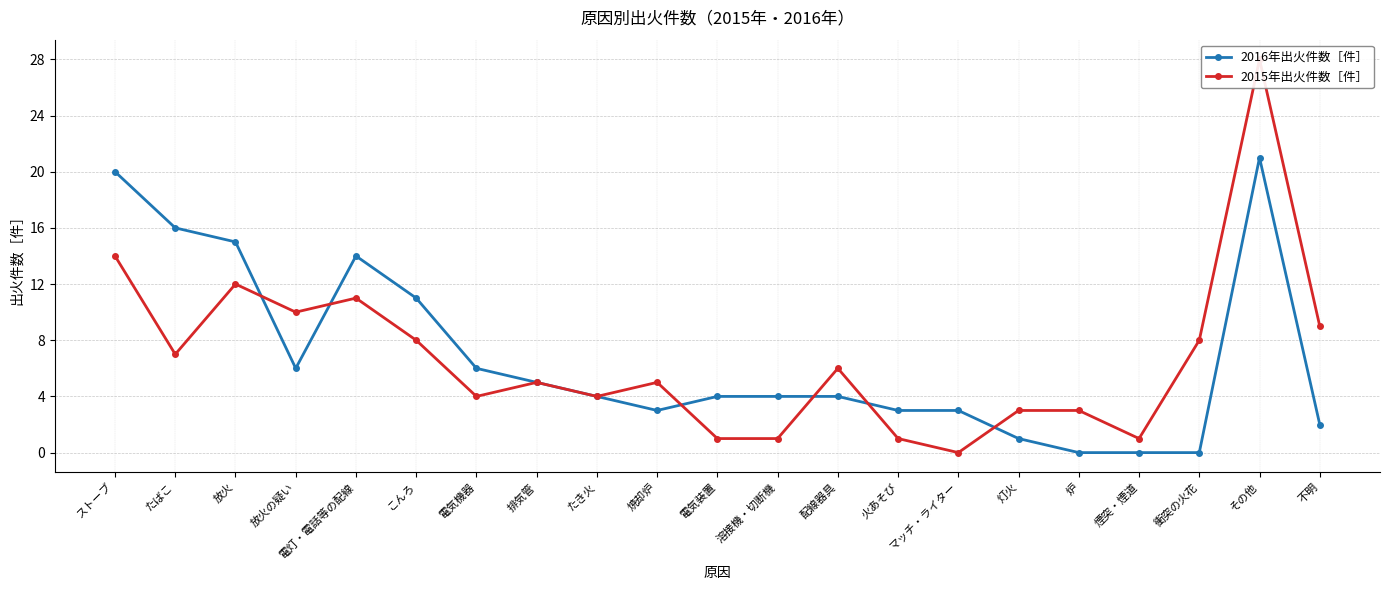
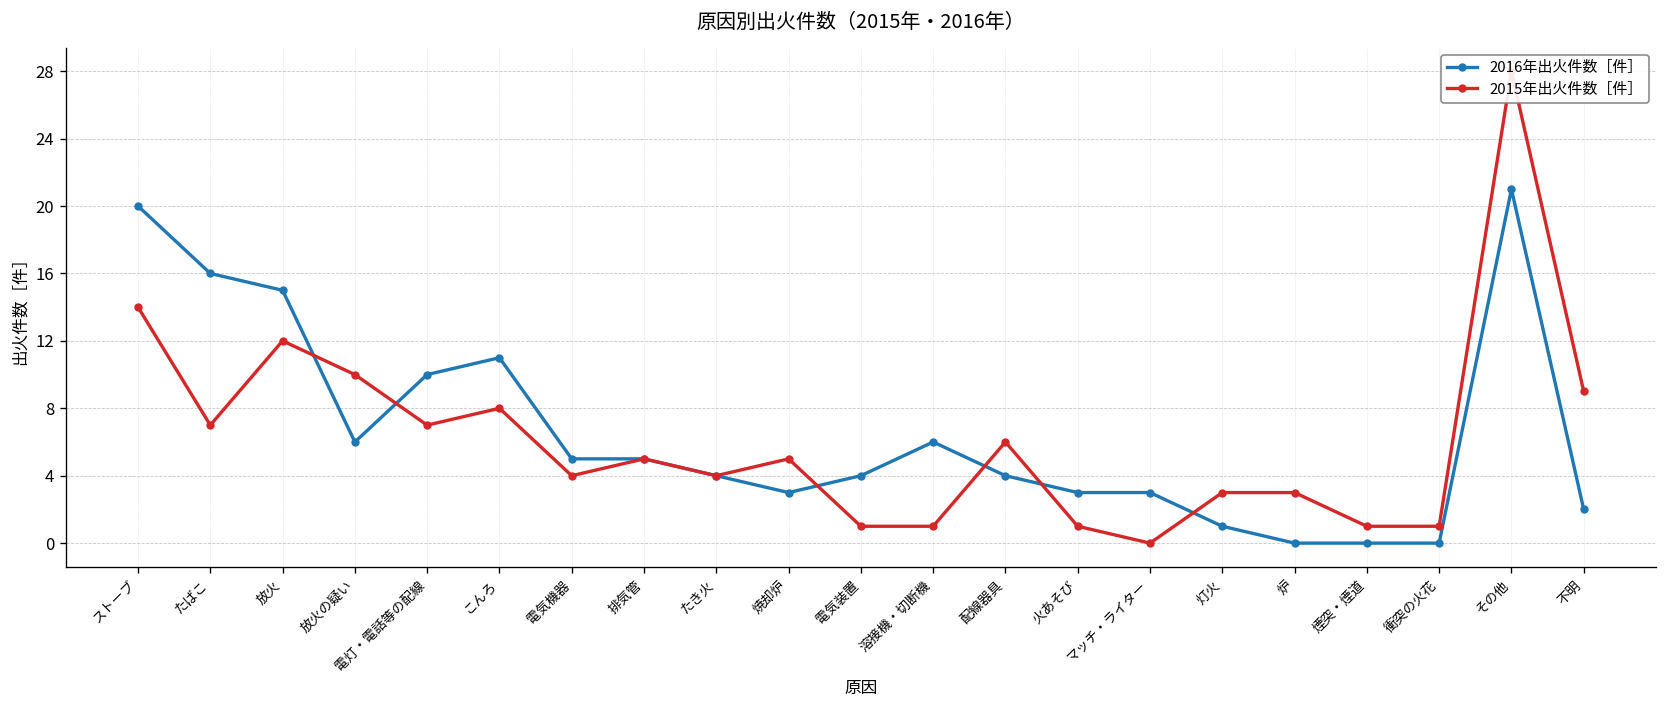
2016年出火件数［件］, 電灯・電話等の配線: 14 -> 10
2015年出火件数［件］, 電灯・電話等の配線: 11 -> 7
2016年出火件数［件］, 電気機器: 6 -> 5
2016年出火件数［件］, 溶接機・切断機: 4 -> 6
2015年出火件数［件］, 衝突の火花: 8 -> 1
